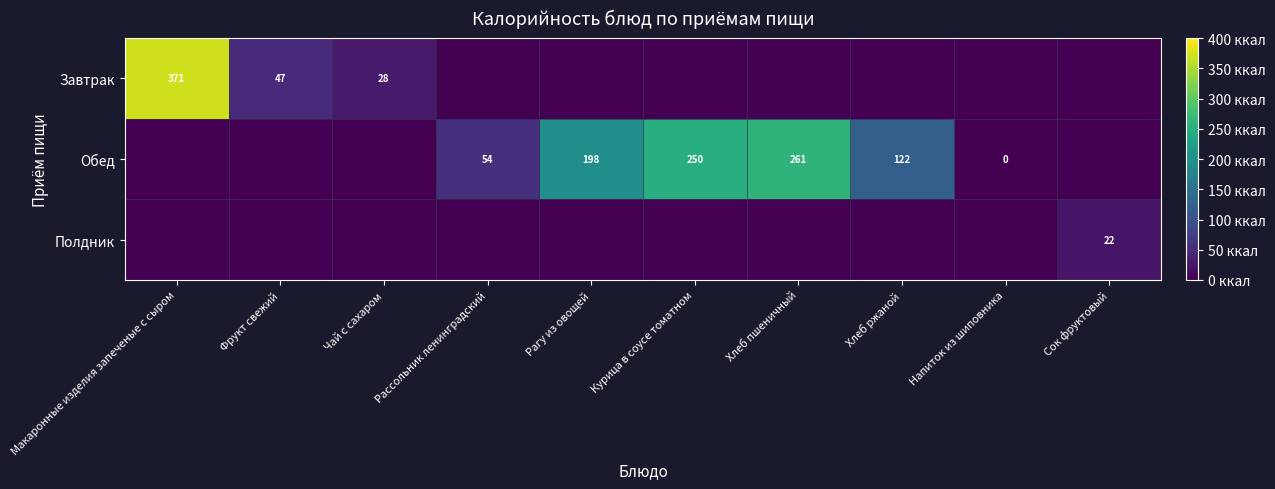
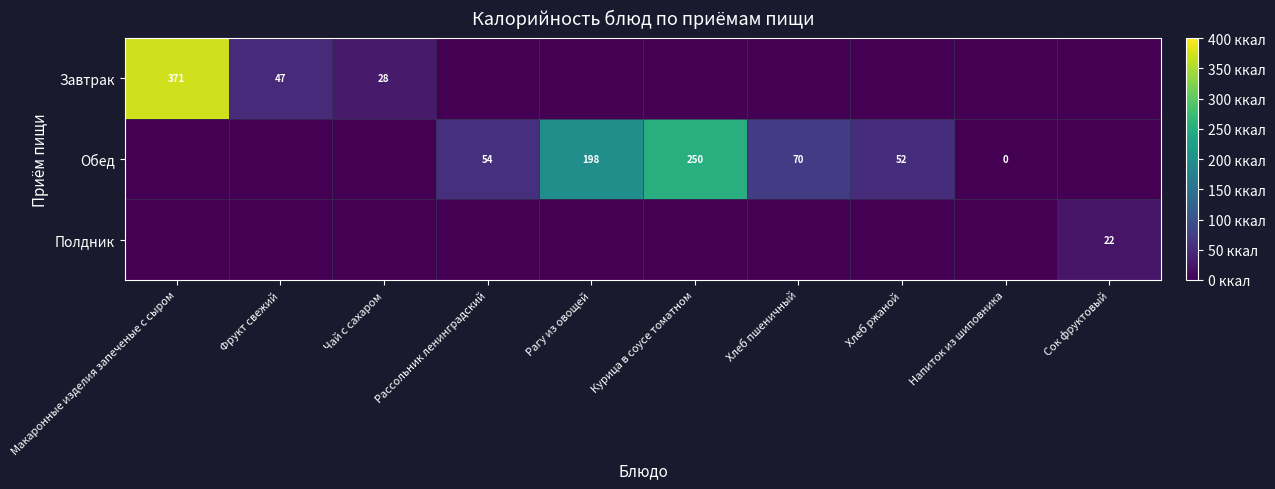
Обед, Хлеб пшеничный: 261 -> 70
Обед, Хлеб ржаной: 122 -> 52
